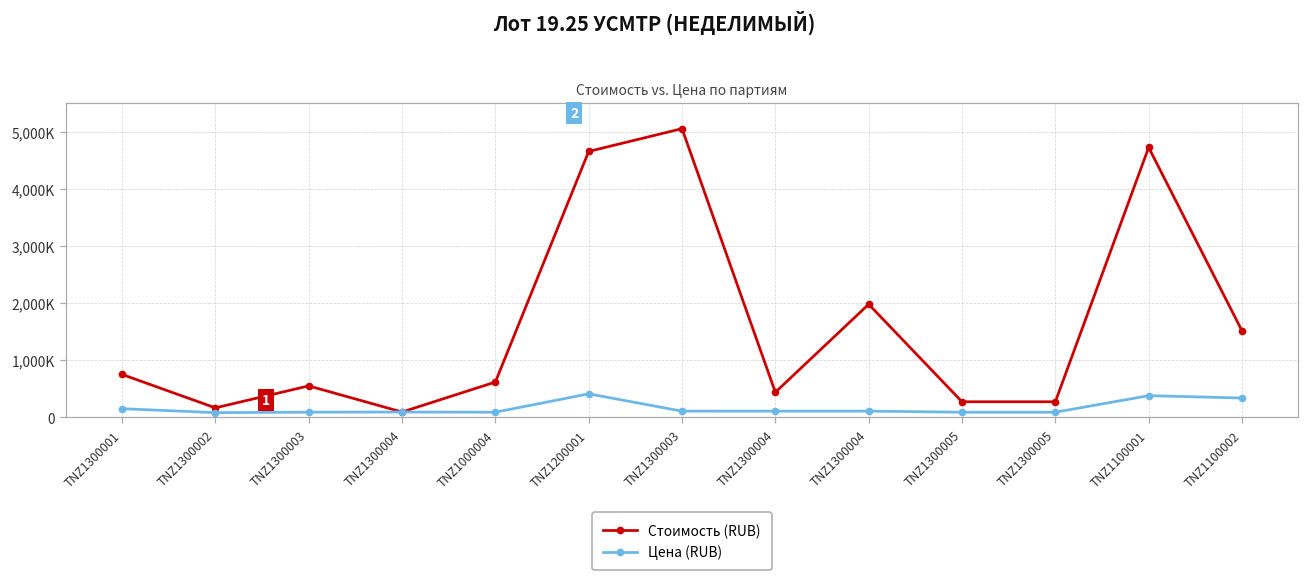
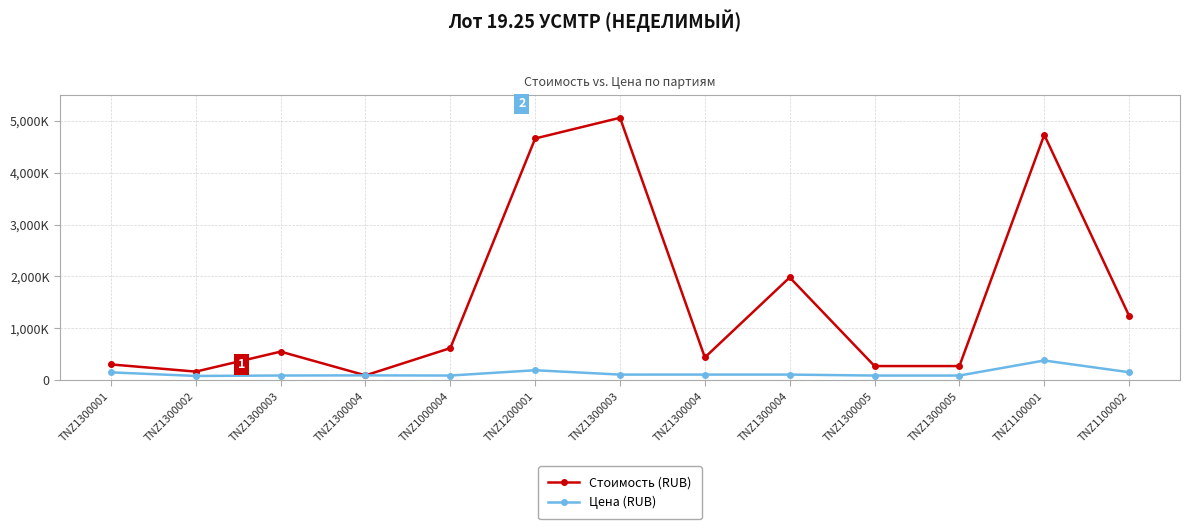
Стоимость (RUB), TNZ1300001: 800,000 -> 300,000
Цена (RUB), TNZ1200001: 400,000 -> 200,000
Стоимость (RUB), TNZ1100002: 1,500,000 -> 1,200,000
Цена (RUB), TNZ1100002: 300,000 -> 200,000
